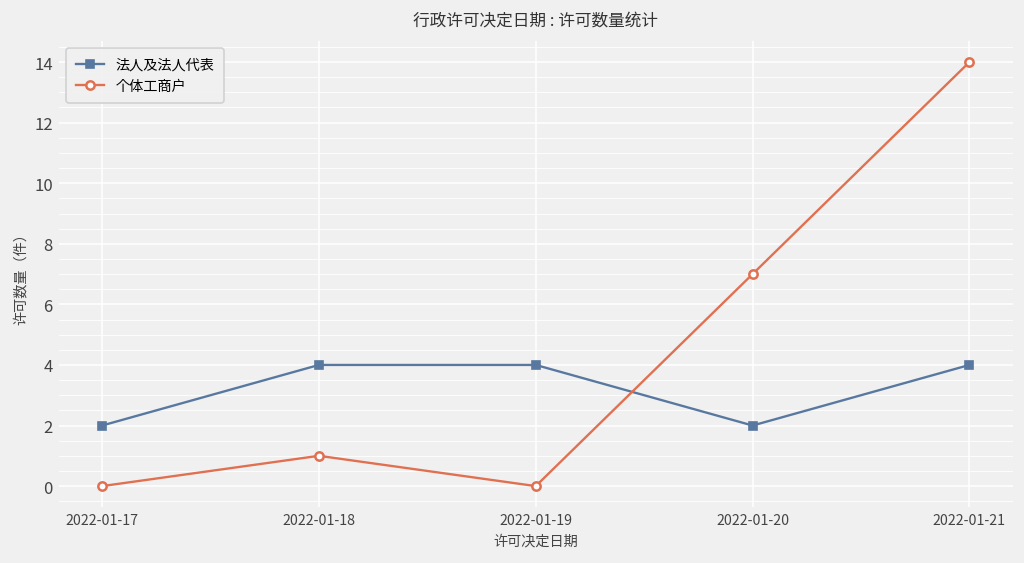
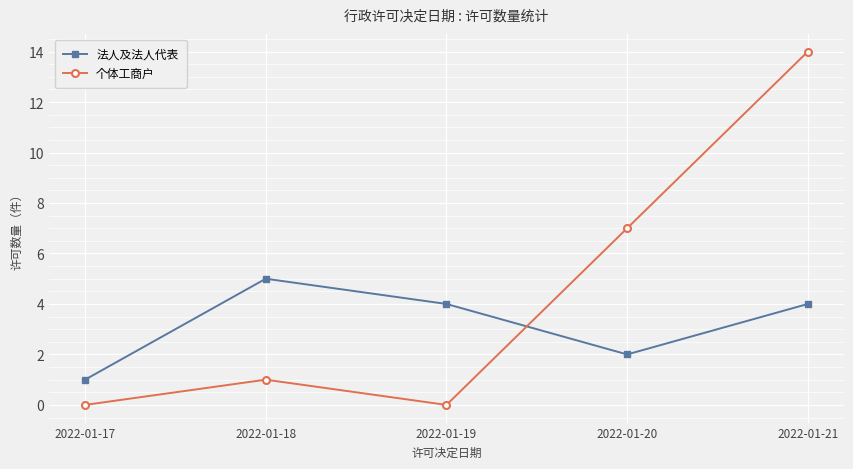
法人及法人代表, 2022-01-17: 2 -> 1
法人及法人代表, 2022-01-18: 4 -> 5
